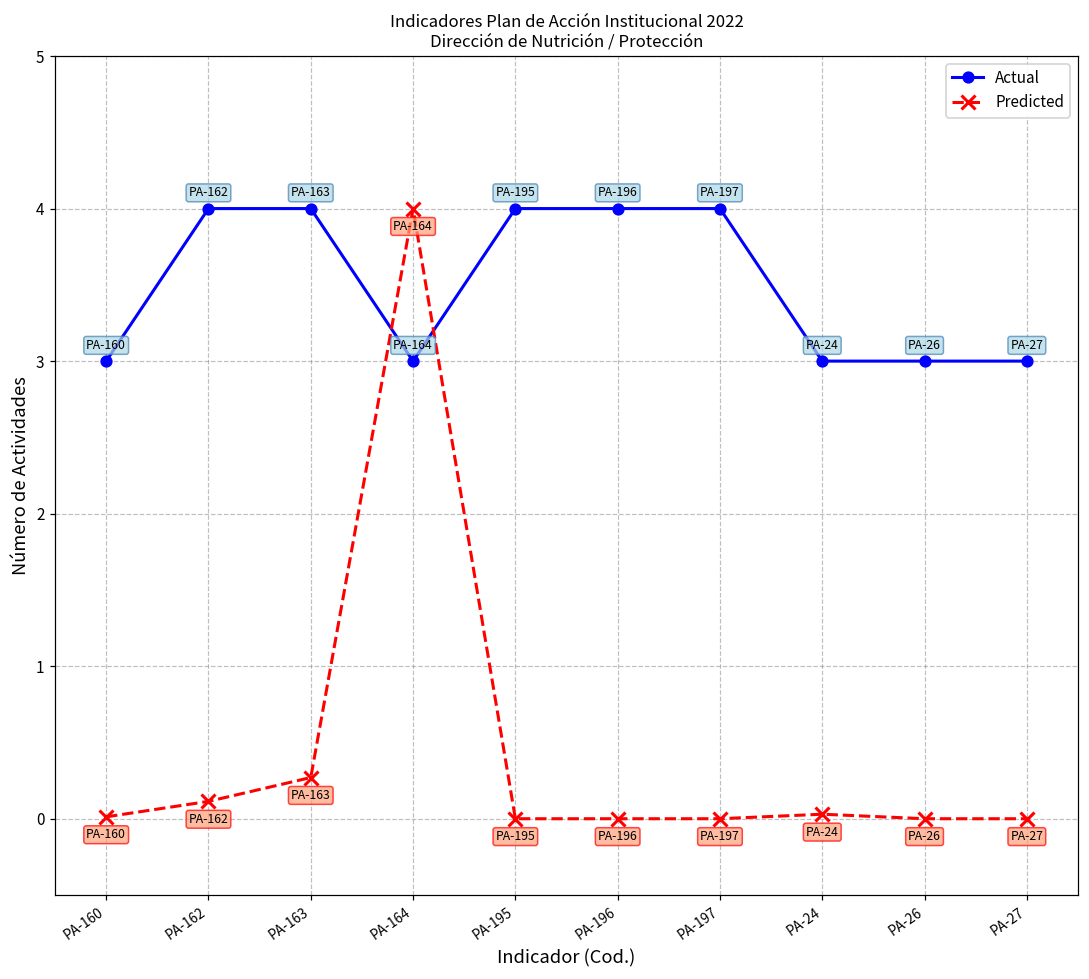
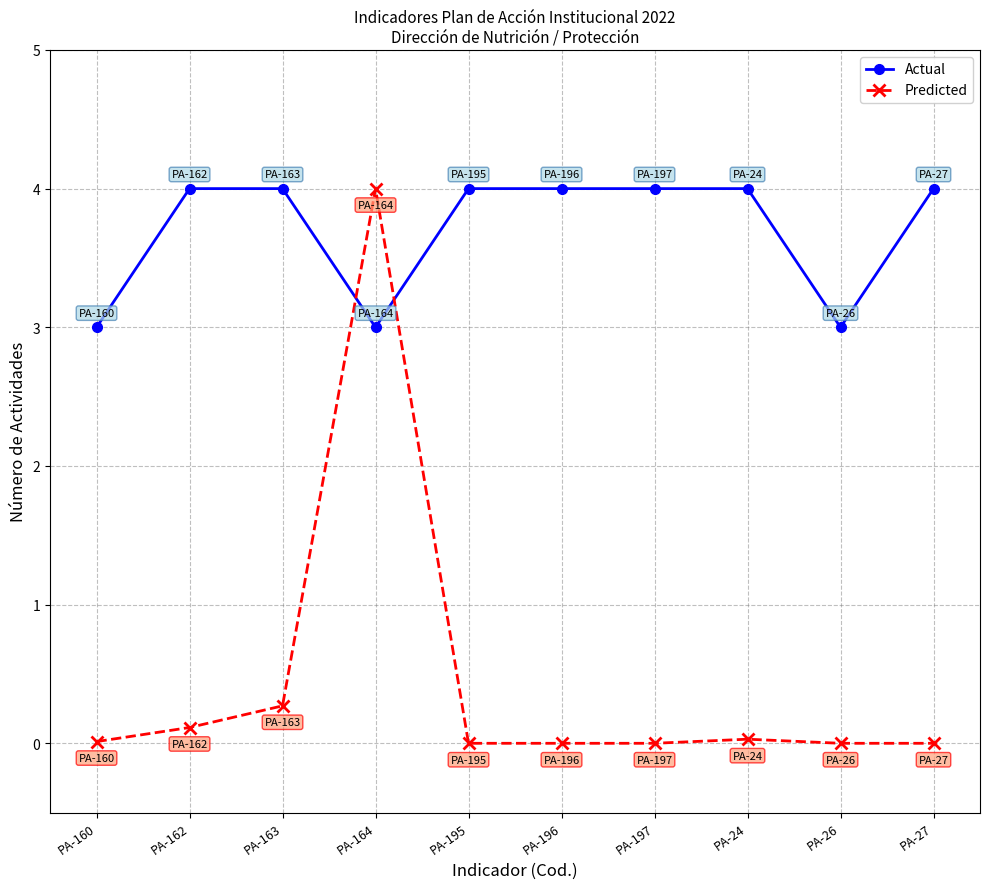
Actual, PA-24: 3 -> 4
Actual, PA-27: 3 -> 4
